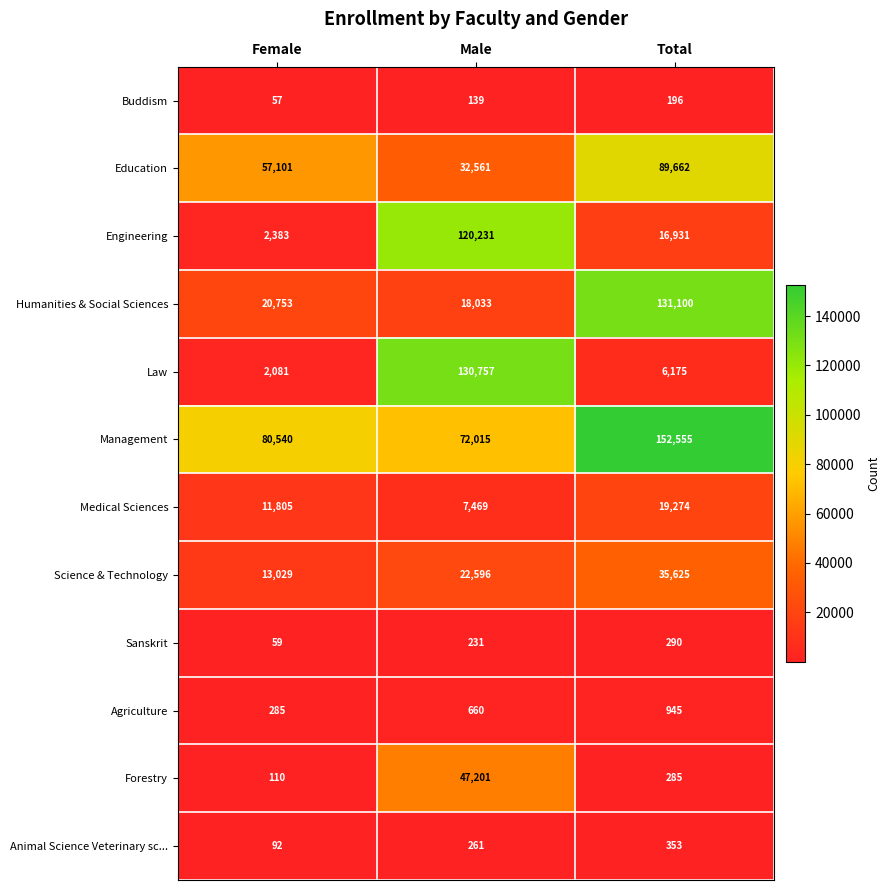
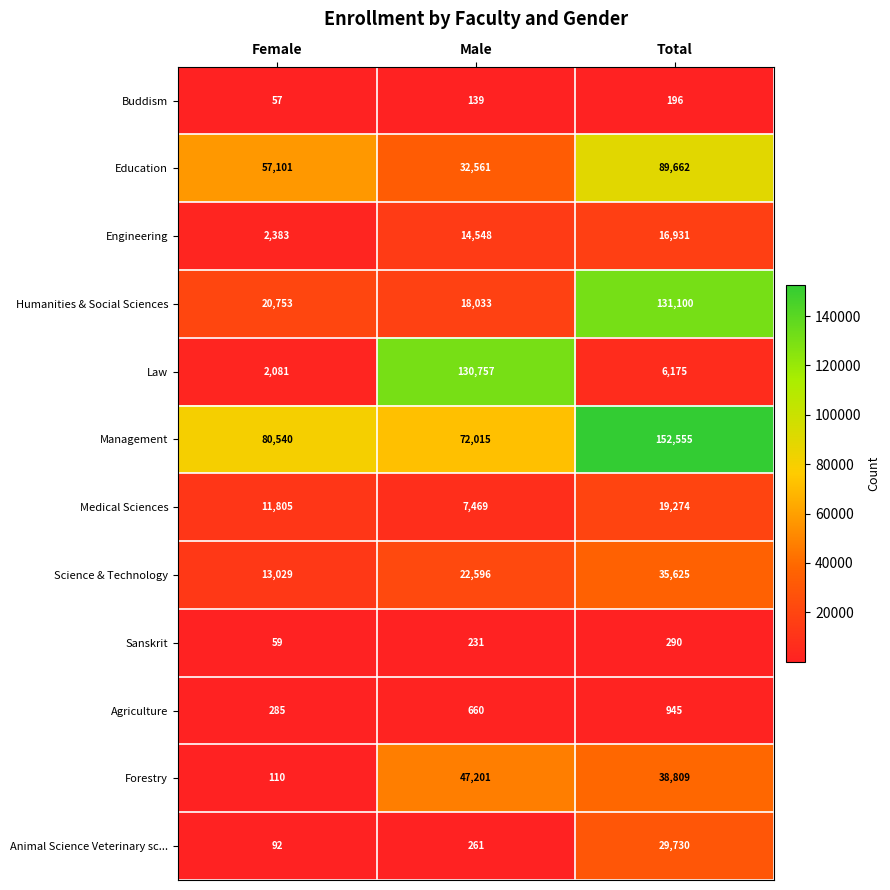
Engineering, Male: 120,231 -> 14,548
Forestry, Total: 285 -> 38,809
Animal Science Veterinary sc..., Total: 353 -> 29,730
